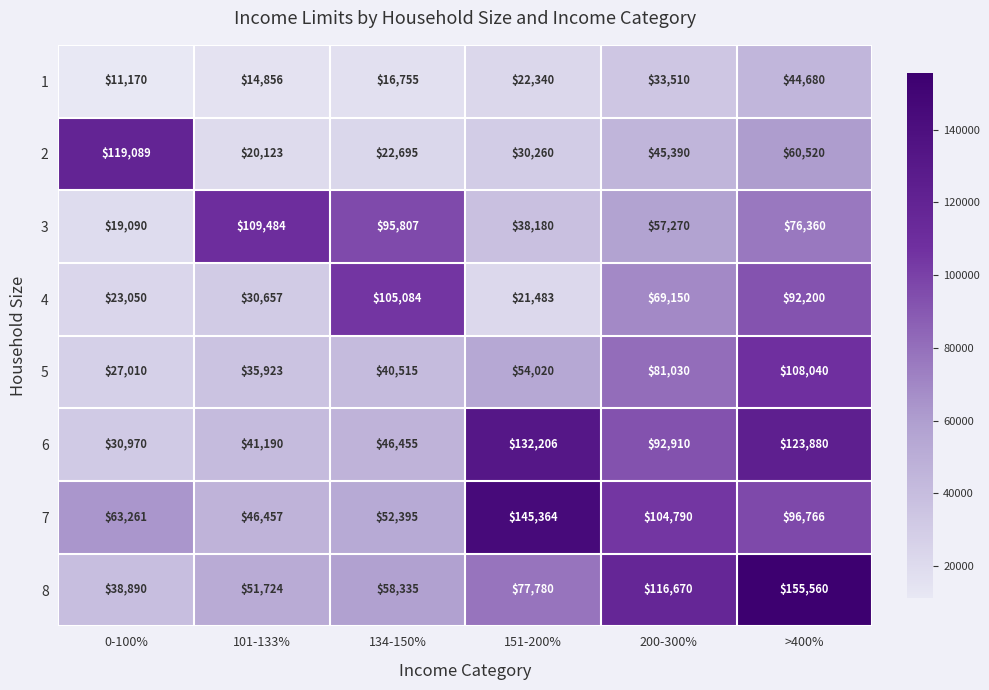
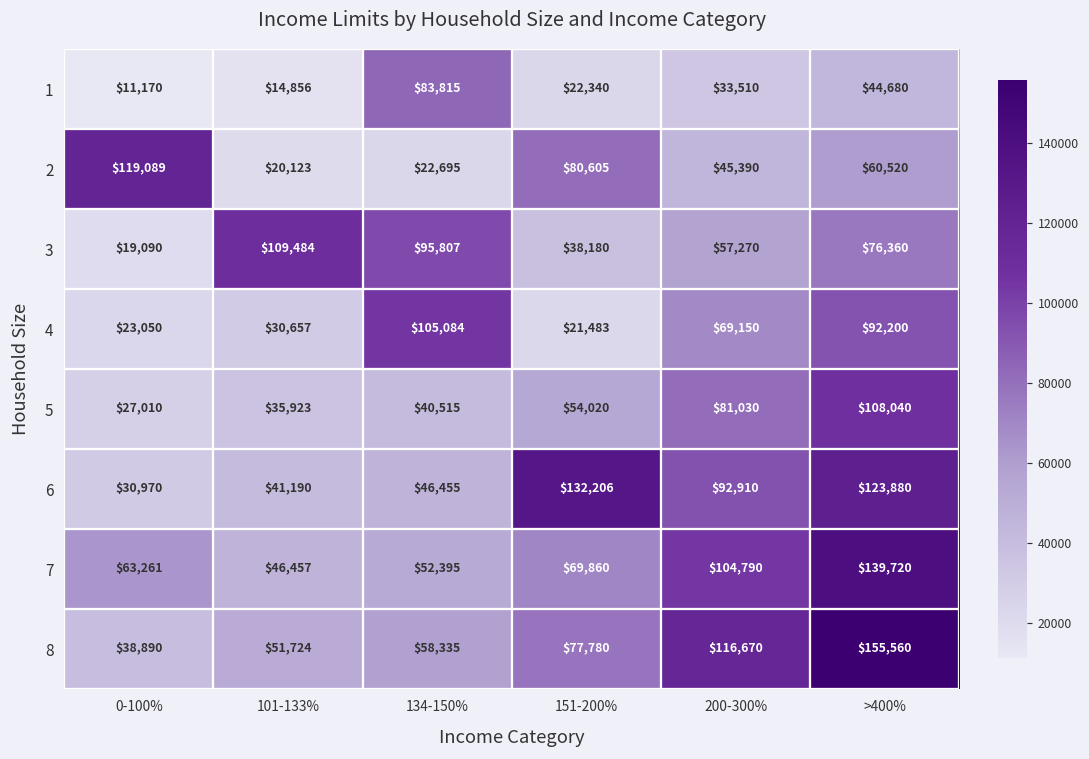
1, 134-150%: $16,755 -> $83,815
2, 151-200%: $30,260 -> $80,605
7, 151-200%: $145,364 -> $69,860
7, >400%: $96,766 -> $139,720
